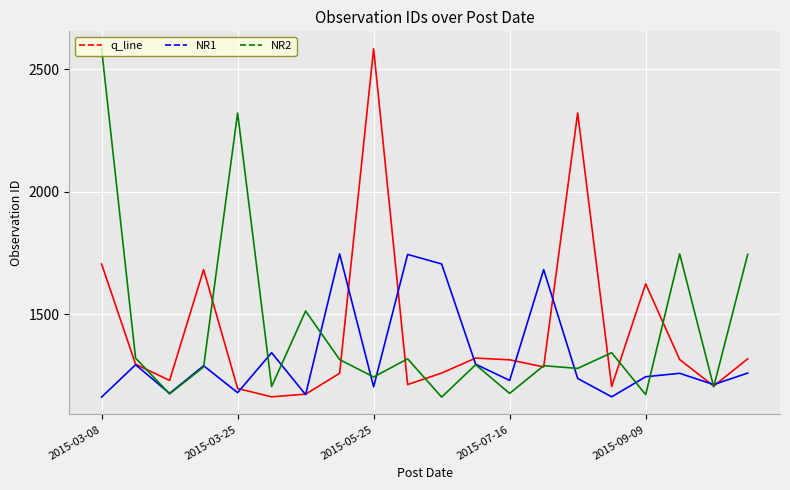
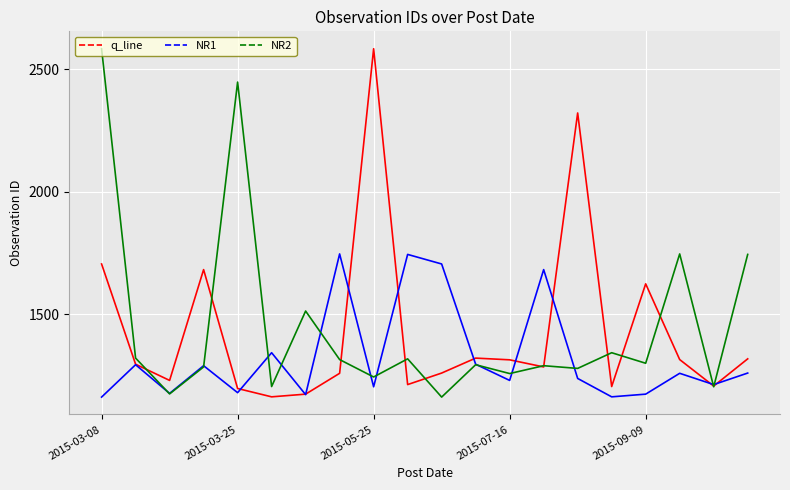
NR2, 2015-03-25: 2320 -> 2450
NR2, 2015-07-16: 1180 -> 1260
NR1, 2015-09-09: 1250 -> 1170
NR2, 2015-09-09: 1170 -> 1300
